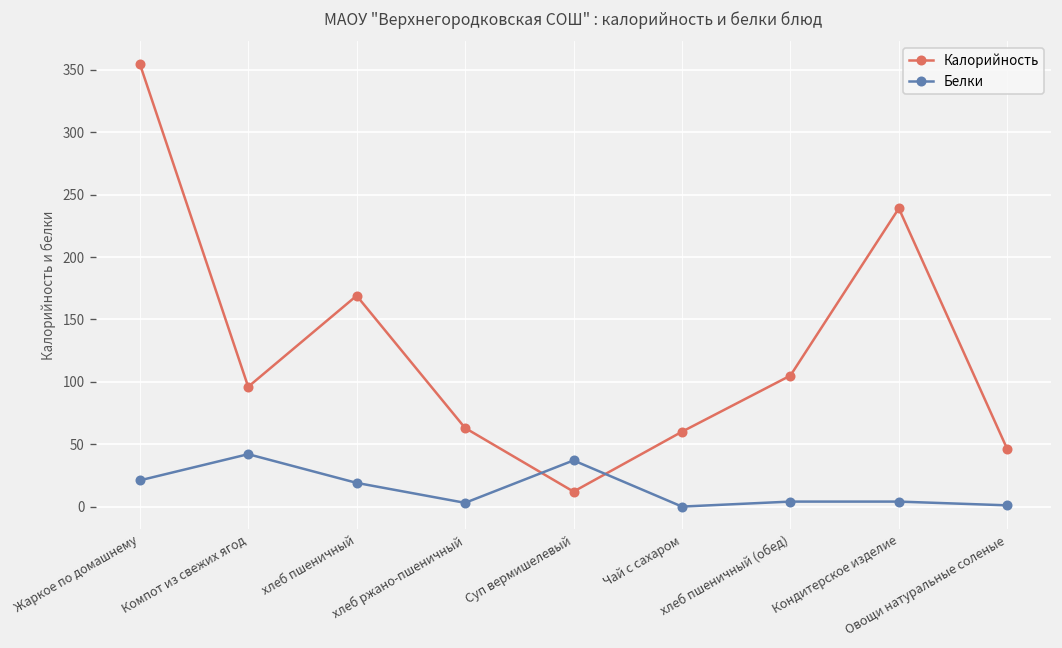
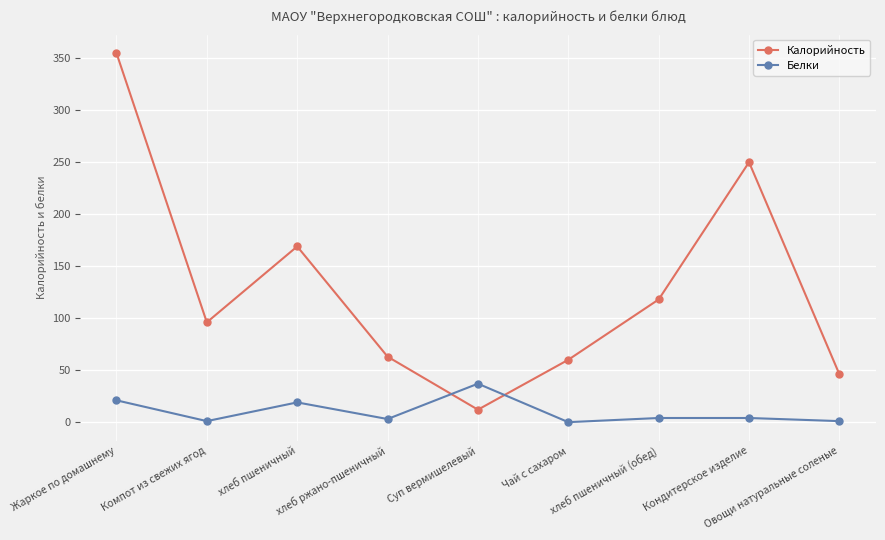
Белки, Компот из свежих ягод: 42 -> 1
Калорийность, хлеб пшеничный (обед): 105 -> 118
Калорийность, Кондитерское изделие: 239 -> 250
